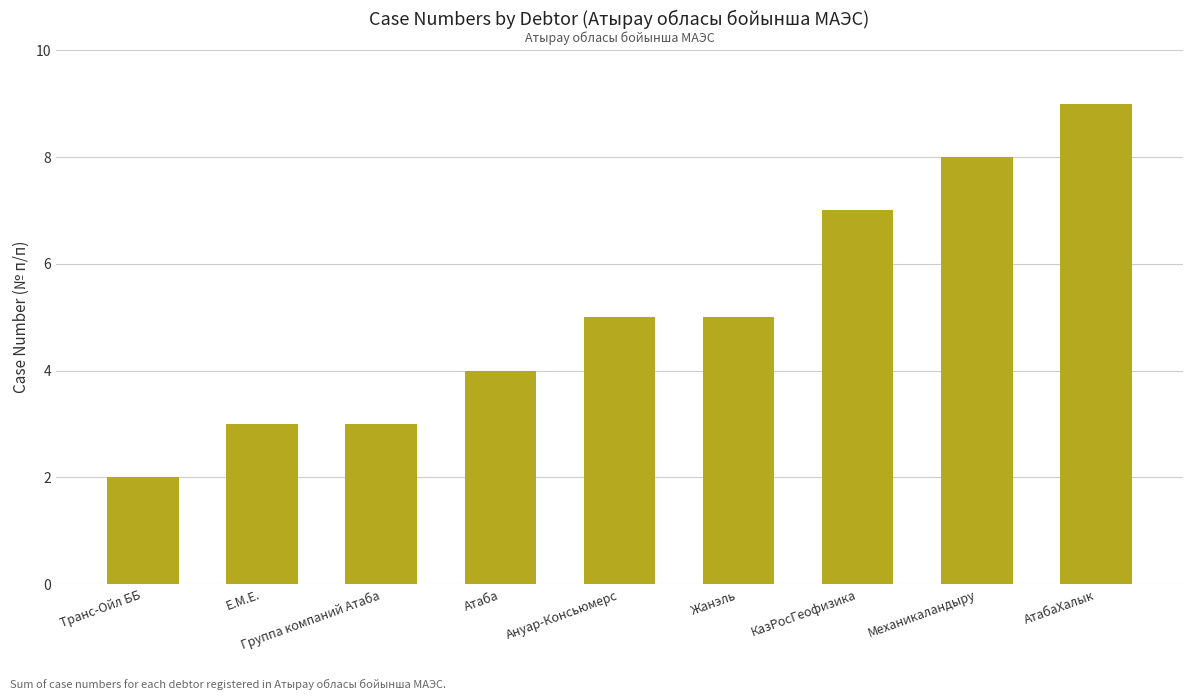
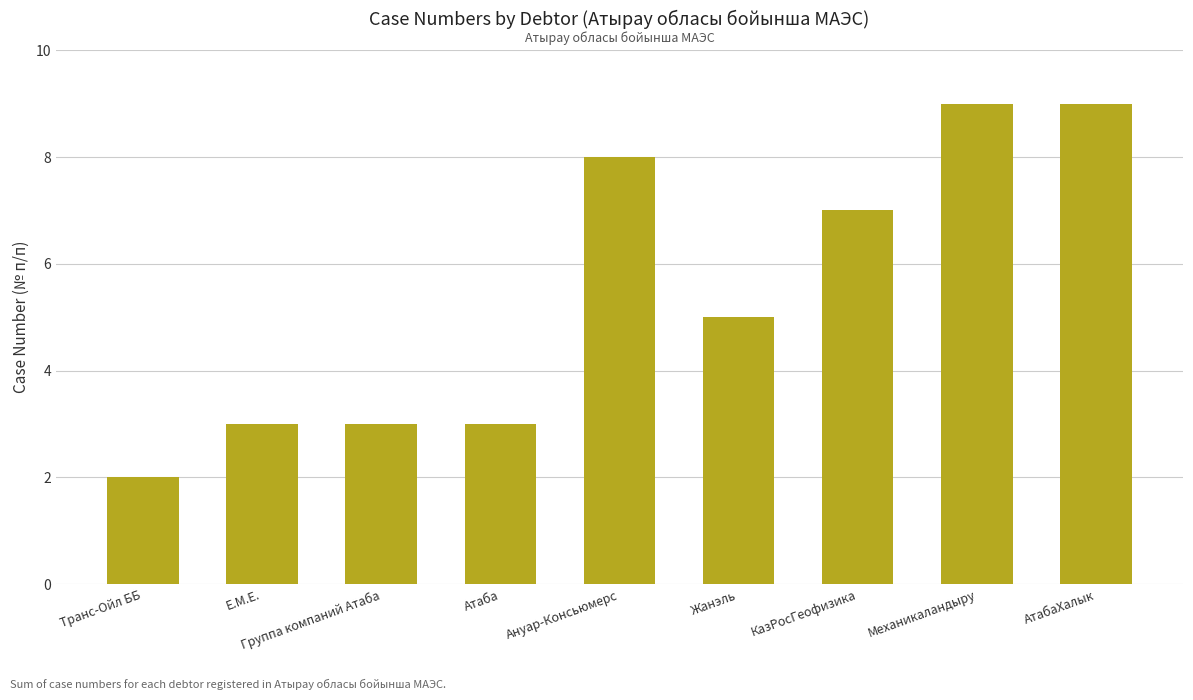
Атаба: 4 -> 3
Ануар-Консьюмерс: 5 -> 8
Механикаландыру: 8 -> 9
